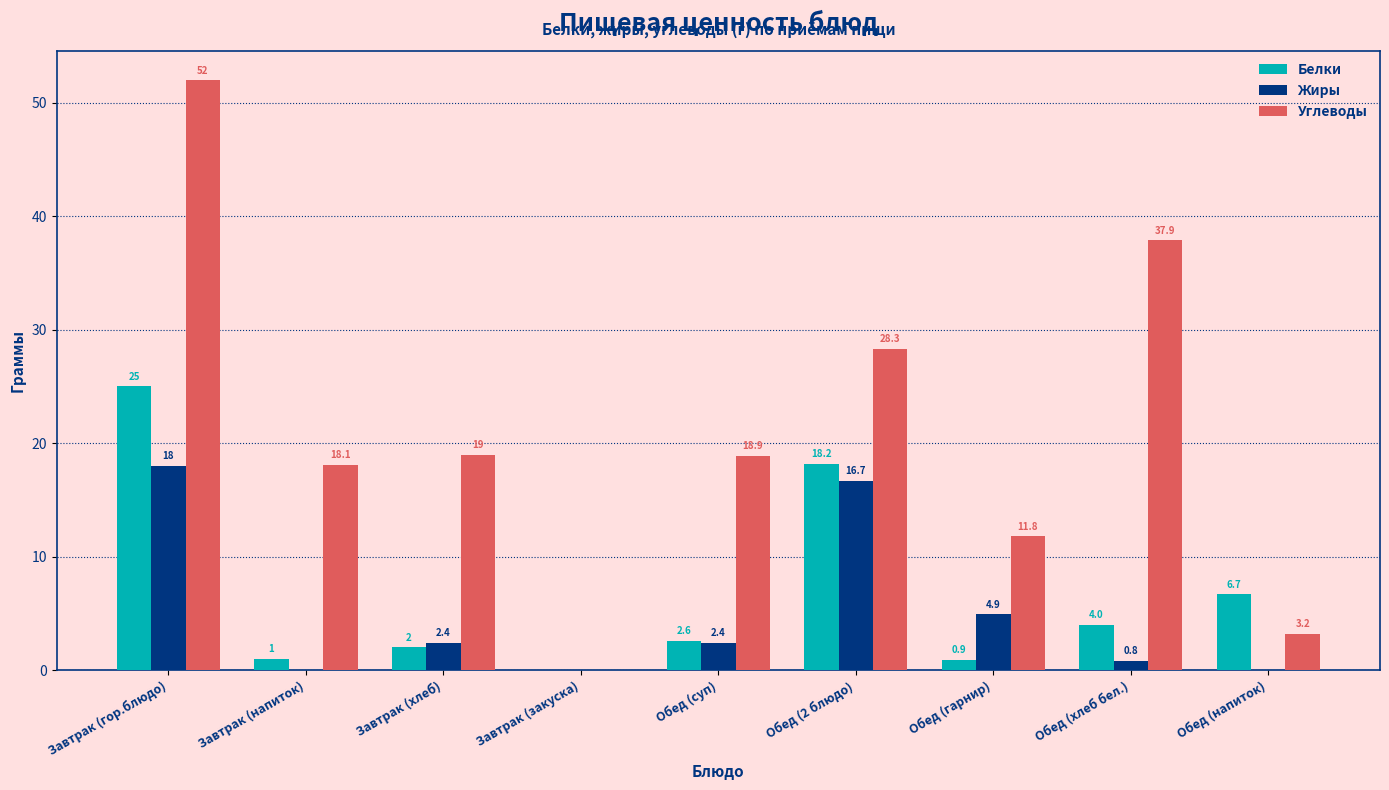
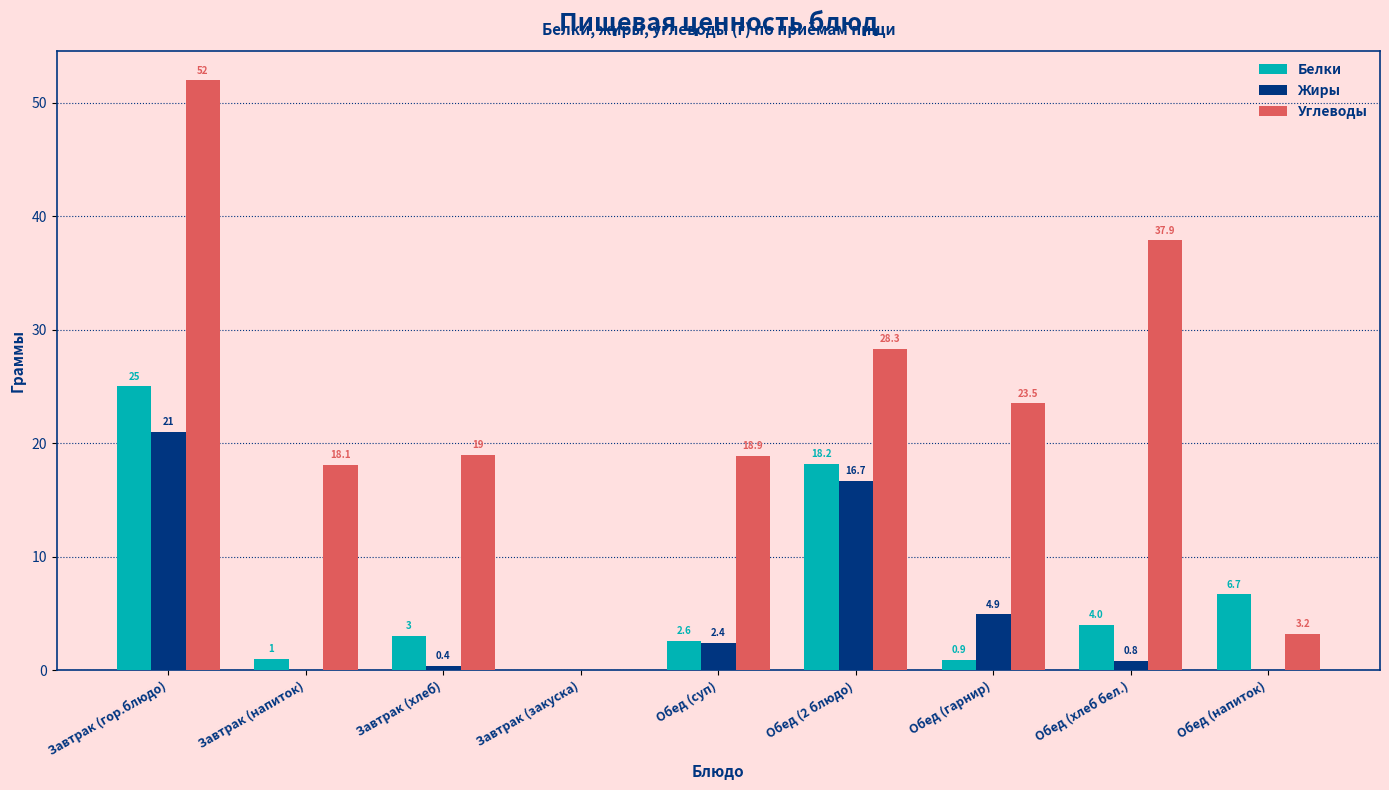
Жиры, Завтрак (гор.блюдо): 18 -> 21
Белки, Завтрак (хлеб): 2 -> 3
Жиры, Завтрак (хлеб): 2.4 -> 0.4
Углеводы, Обед (гарнир): 11.8 -> 23.5
